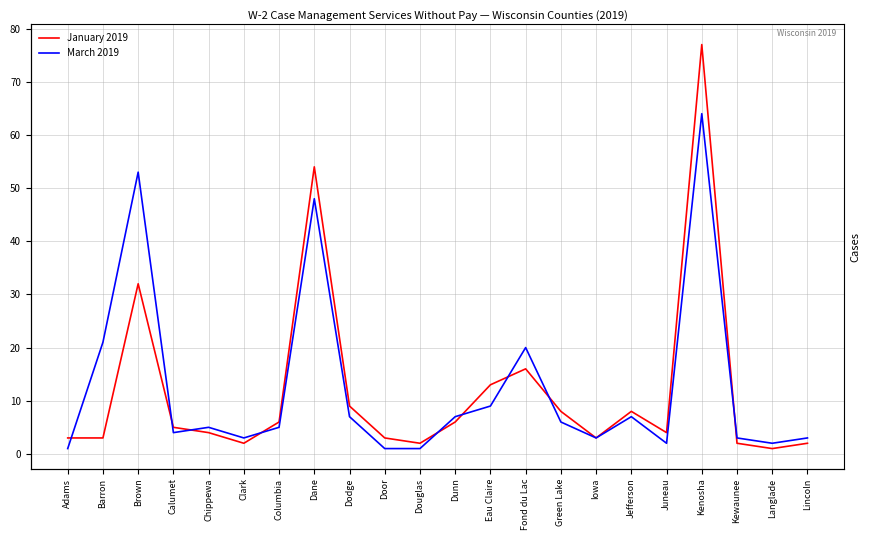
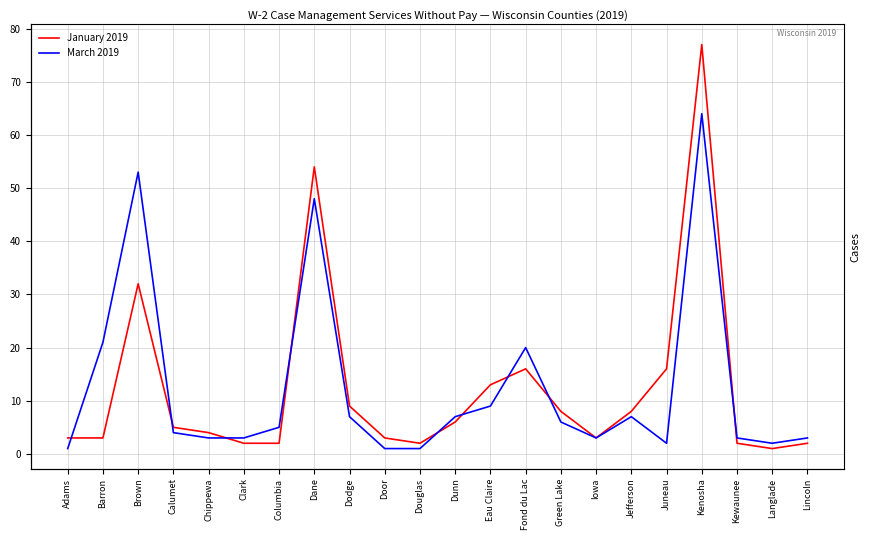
March 2019, Chippewa: 5 -> 3
January 2019, Columbia: 6 -> 2
January 2019, Juneau: 4 -> 16
